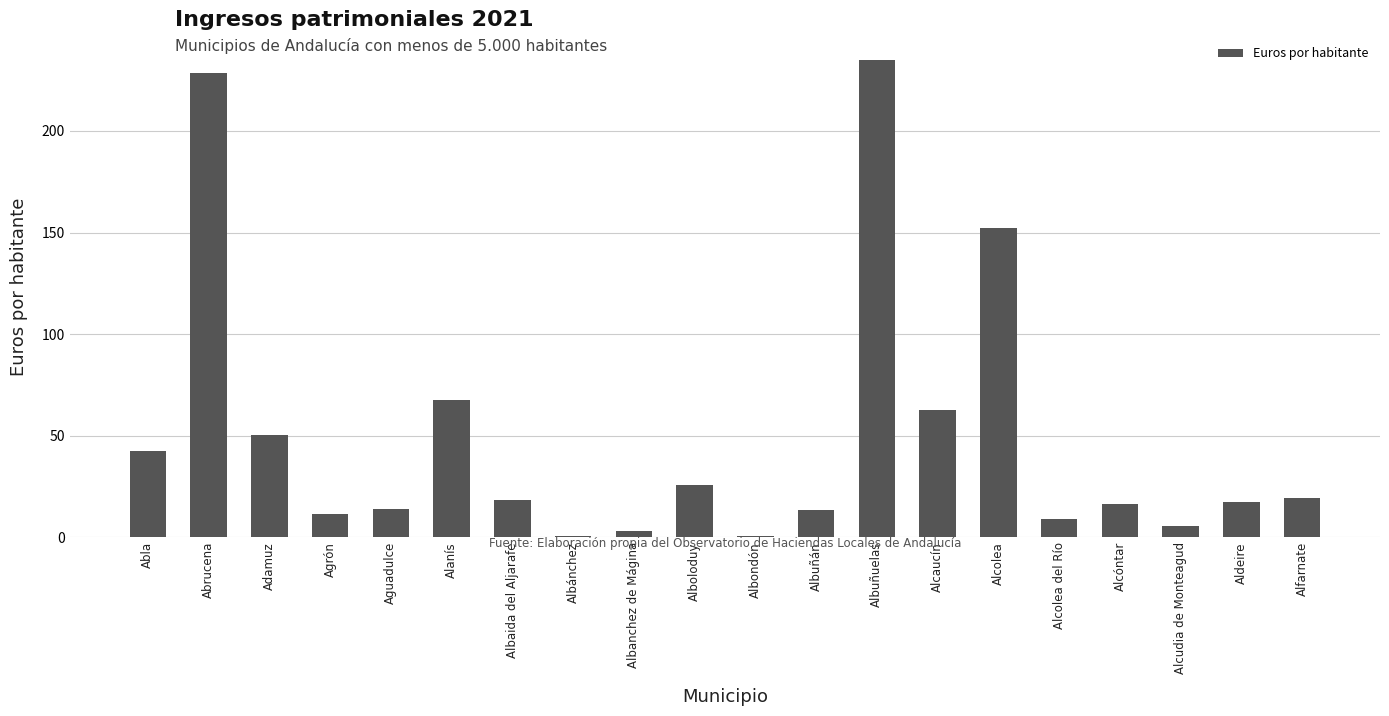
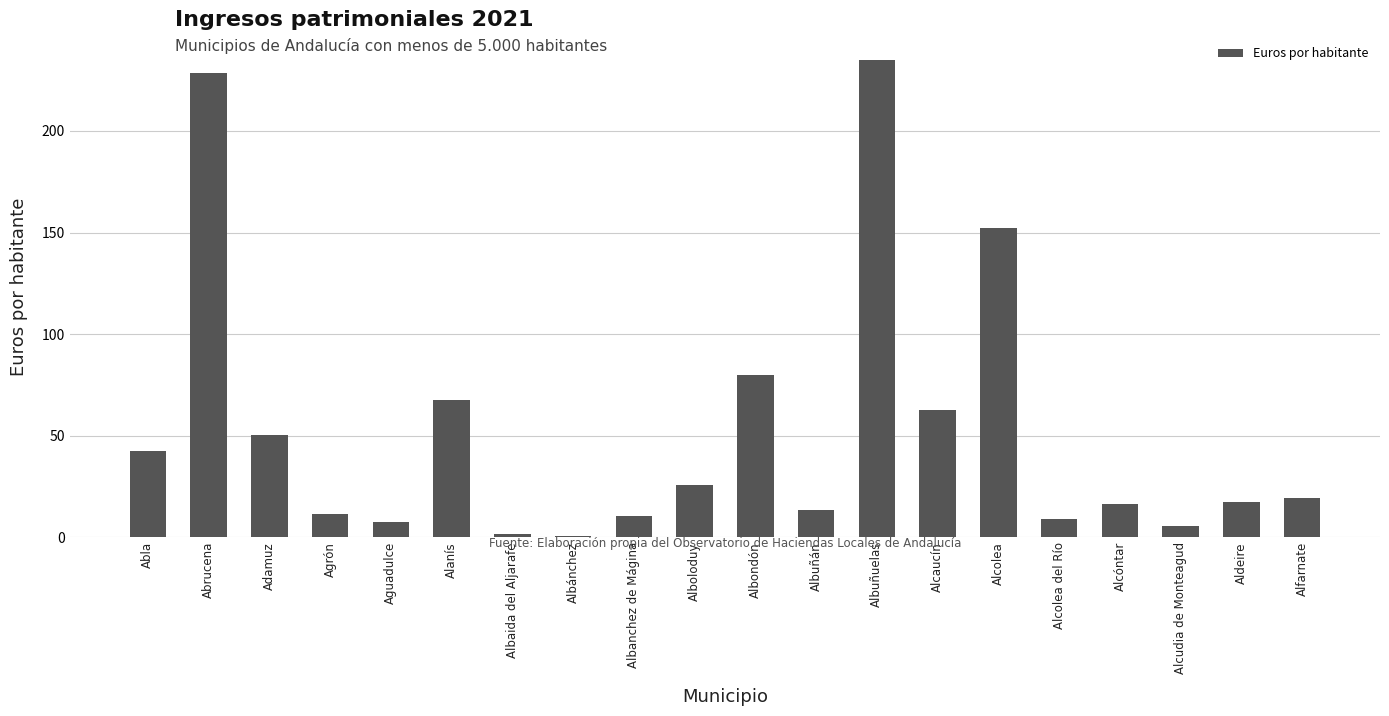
Aguadulce: 14 -> 8
Albaida del Aljarafe: 18 -> 2
Albanchez de Mágina: 3 -> 10
Albondón: 1 -> 80
